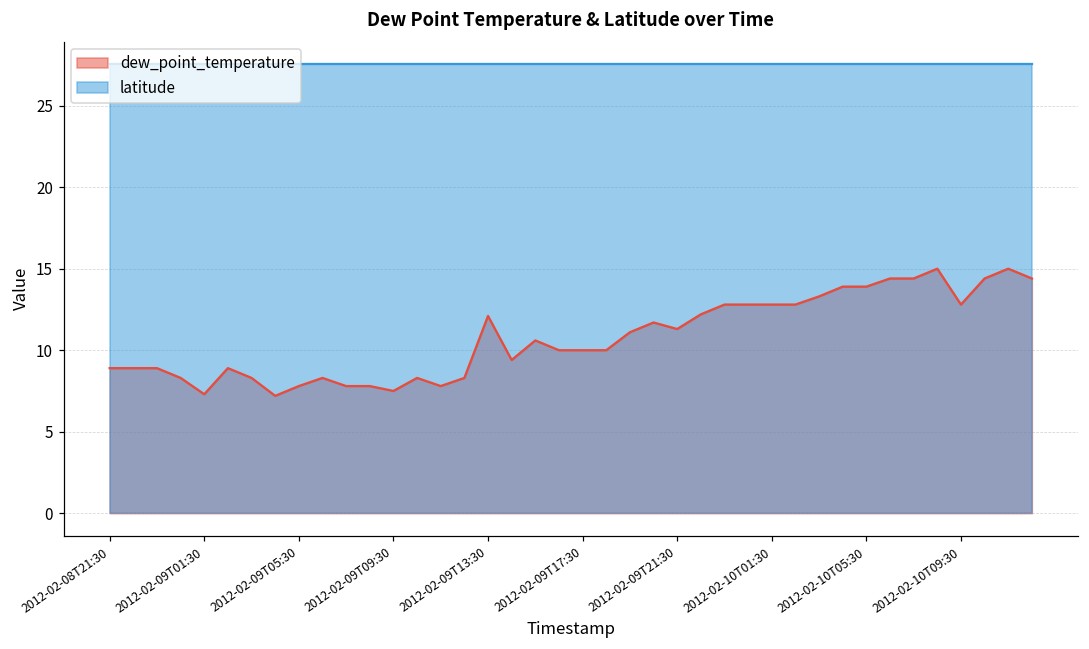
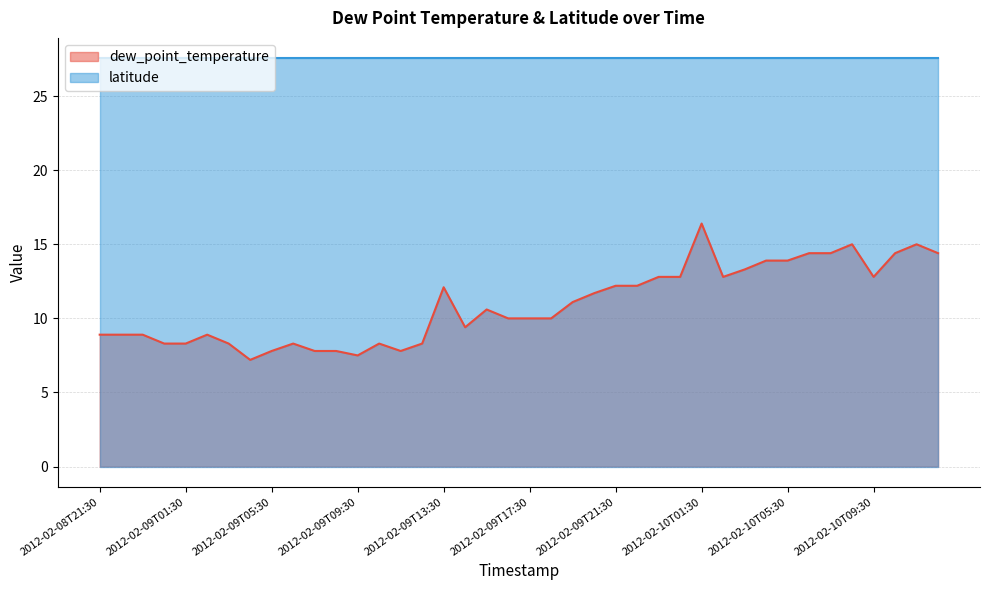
dew_point_temperature, 2012-02-09T01:30: 7.3 -> 8.3
dew_point_temperature, 2012-02-09T21:30: 11.3 -> 12.2
dew_point_temperature, 2012-02-10T01:30: 12.8 -> 16.4
